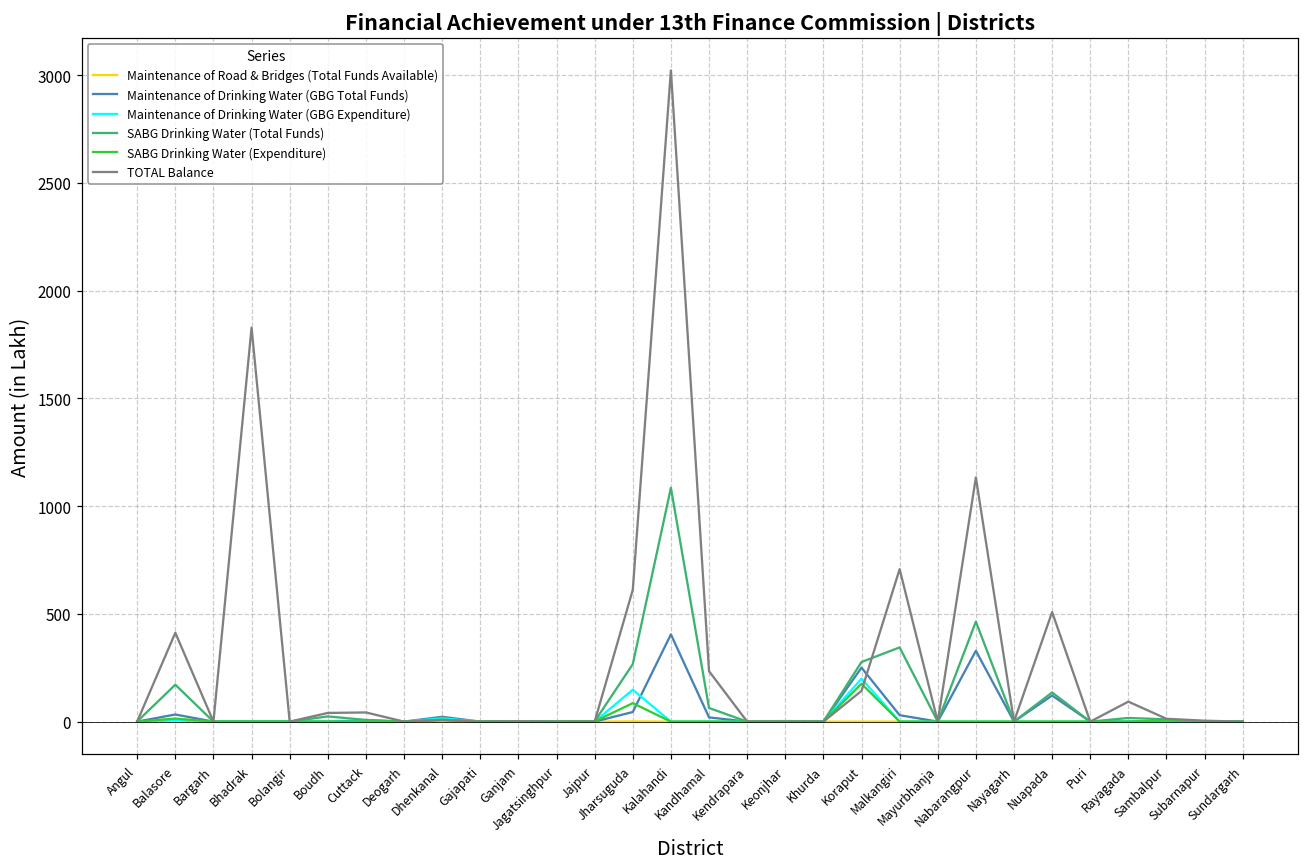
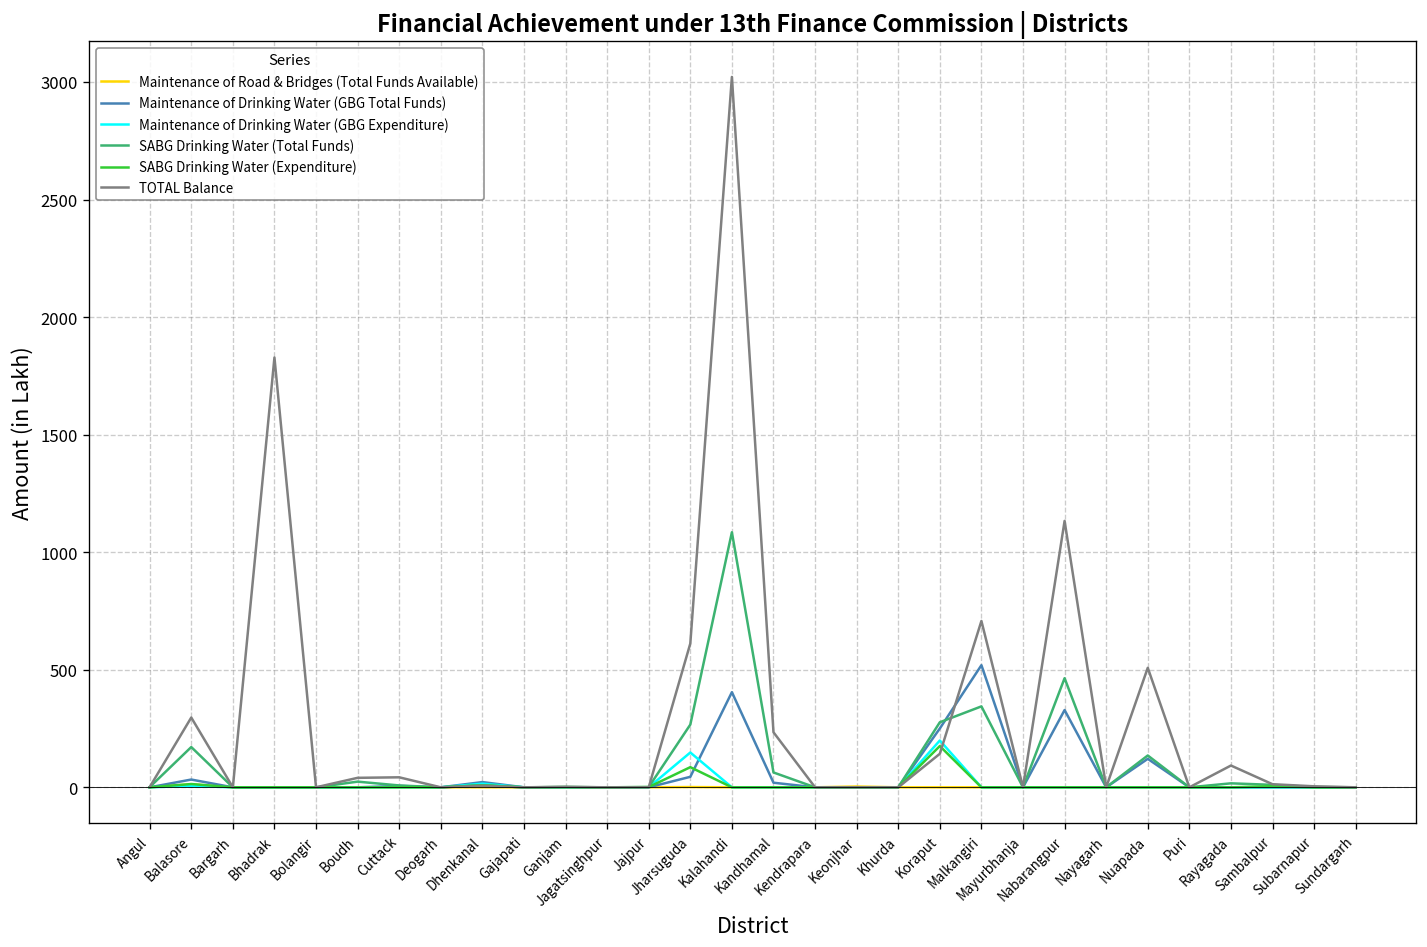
TOTAL Balance, Balasore: 410 -> 300
Maintenance of Drinking Water (GBG Total Funds), Malkangiri: 30 -> 520
